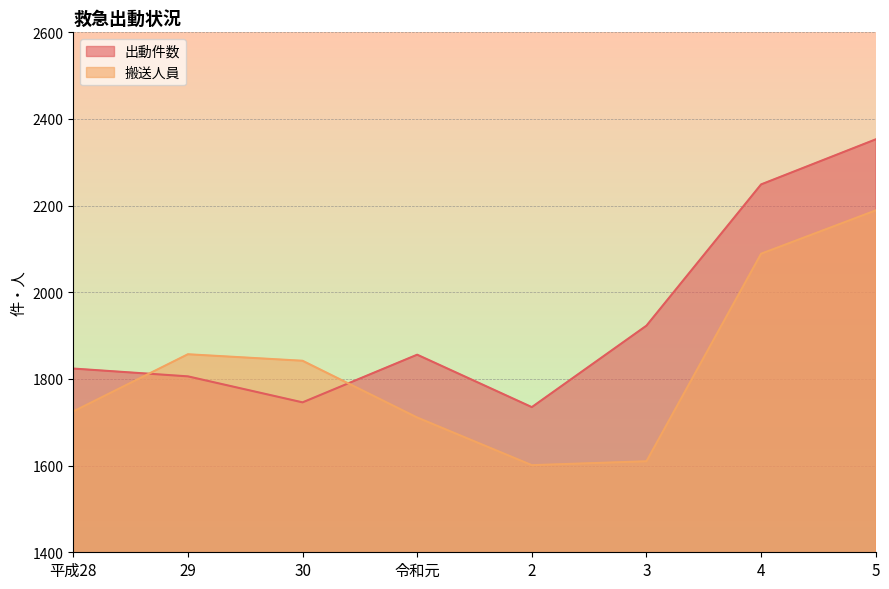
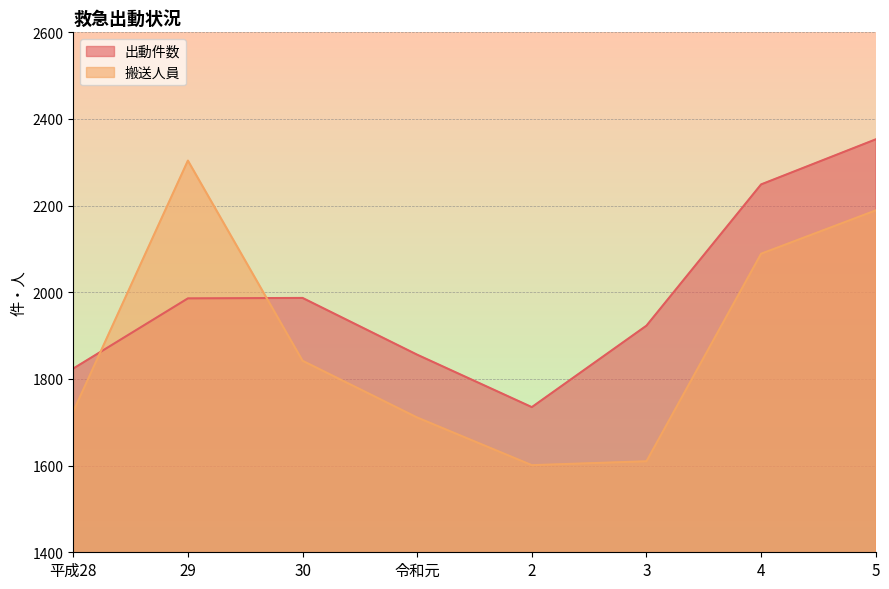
出動件数, 29: 1810 -> 1990
搬送人員, 29: 1860 -> 2300
出動件数, 30: 1750 -> 1990
